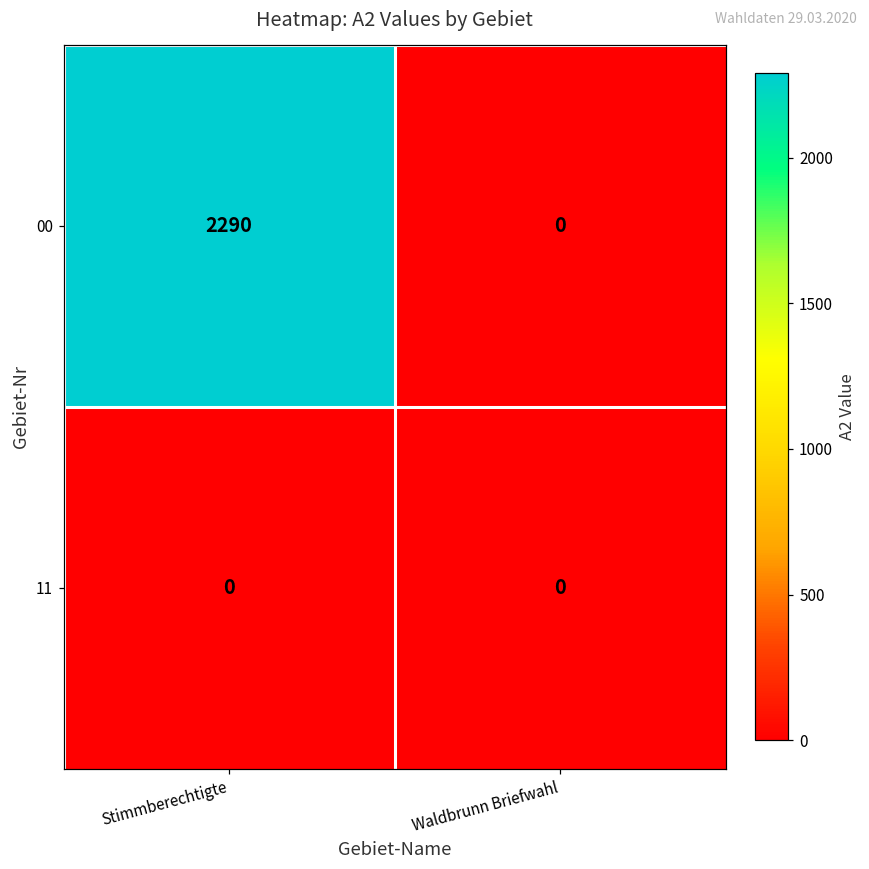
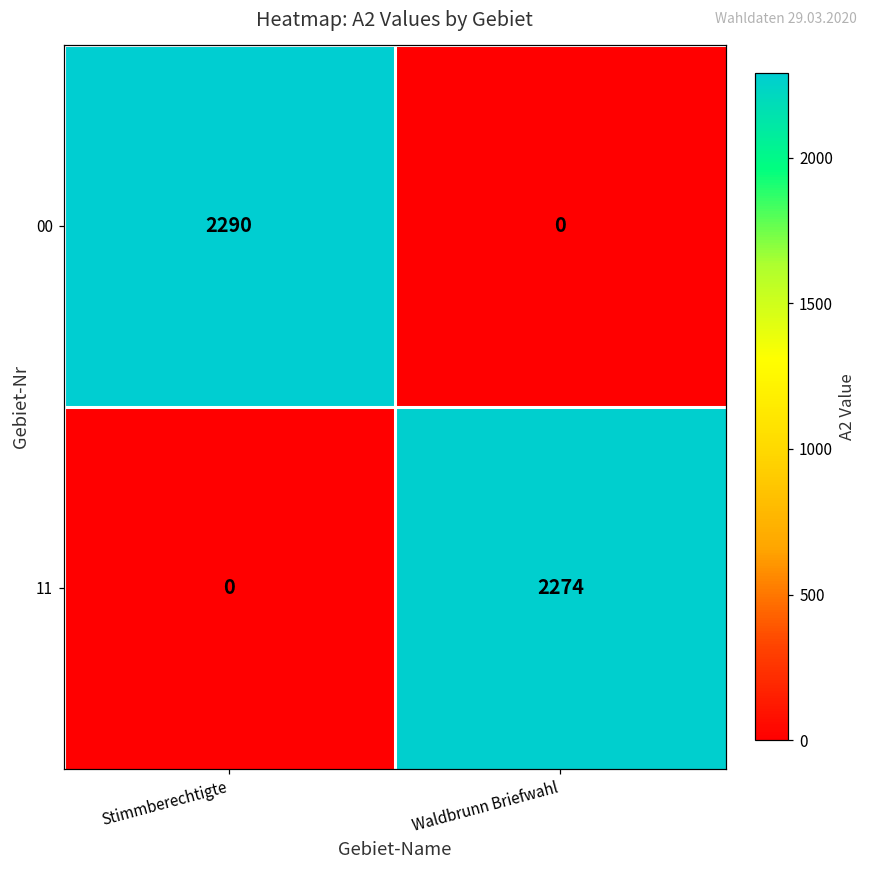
11, Waldbrunn Briefwahl: 0 -> 2274
